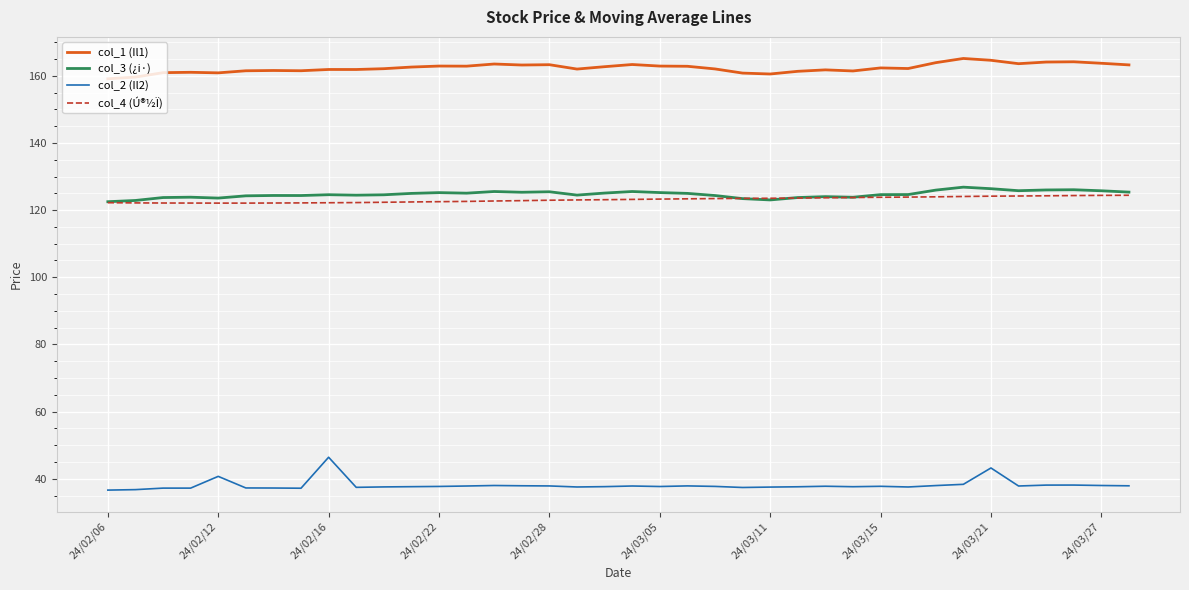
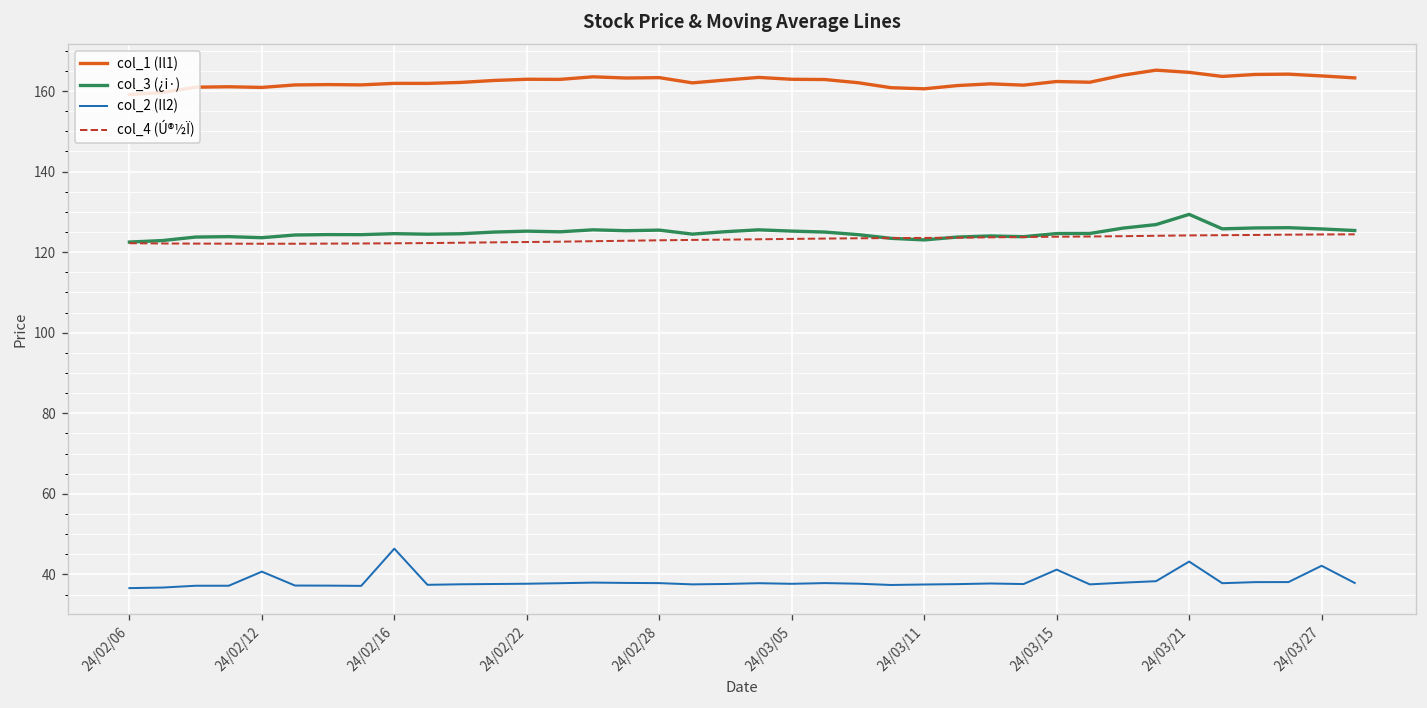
col_2 (Il2), 24/03/15: 38 -> 41
col_3 (¿i·), 24/03/21: 126 -> 129
col_2 (Il2), 24/03/27: 38 -> 42
